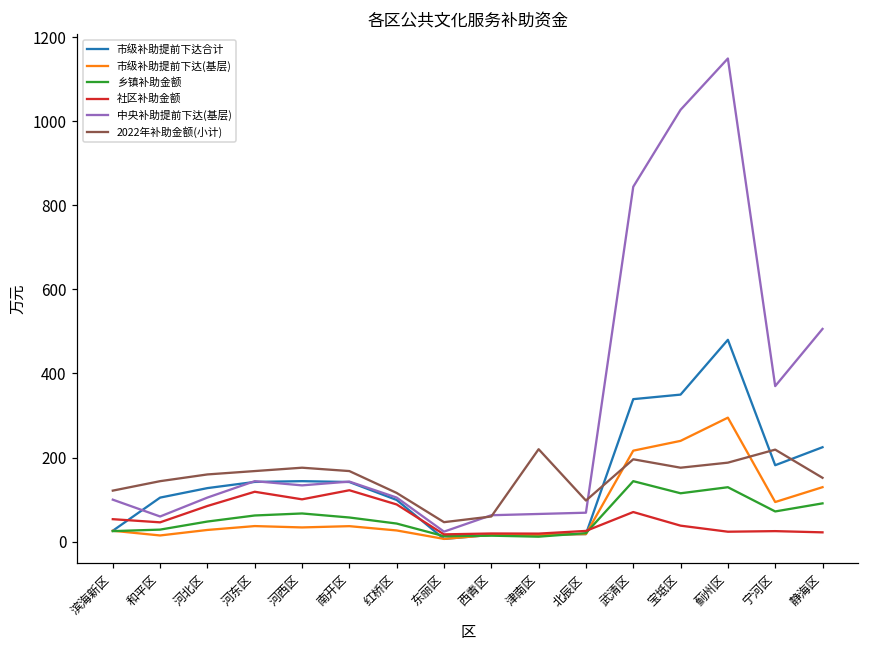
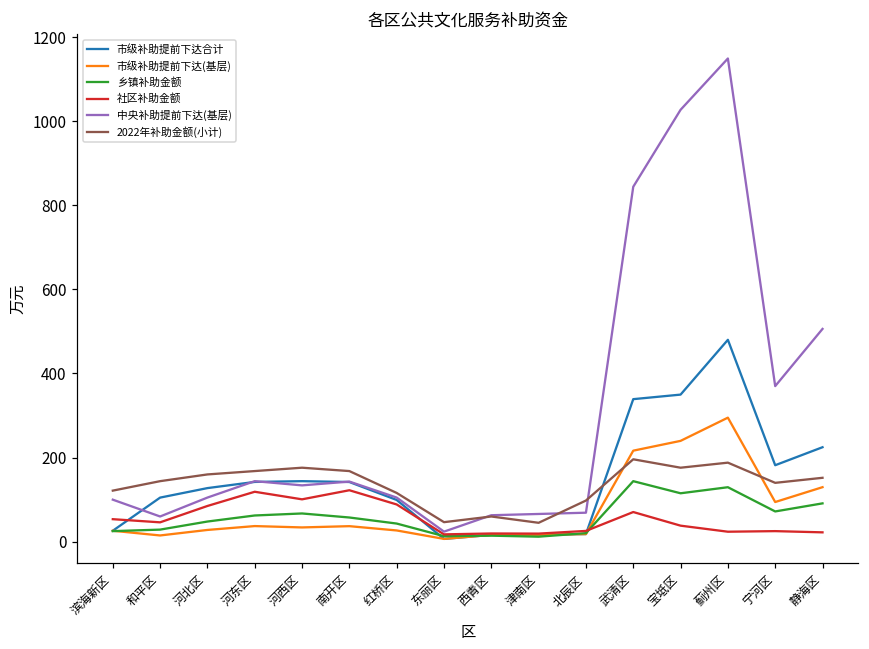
2022年补助金额(小计), 津南区: 220 -> 50
2022年补助金额(小计), 宁河区: 220 -> 140
